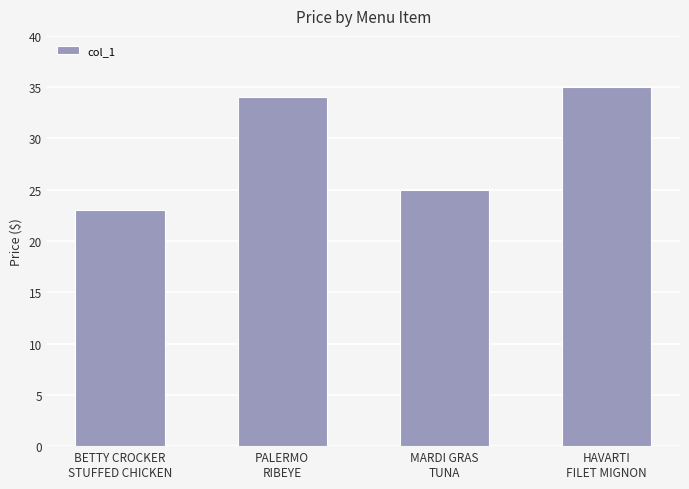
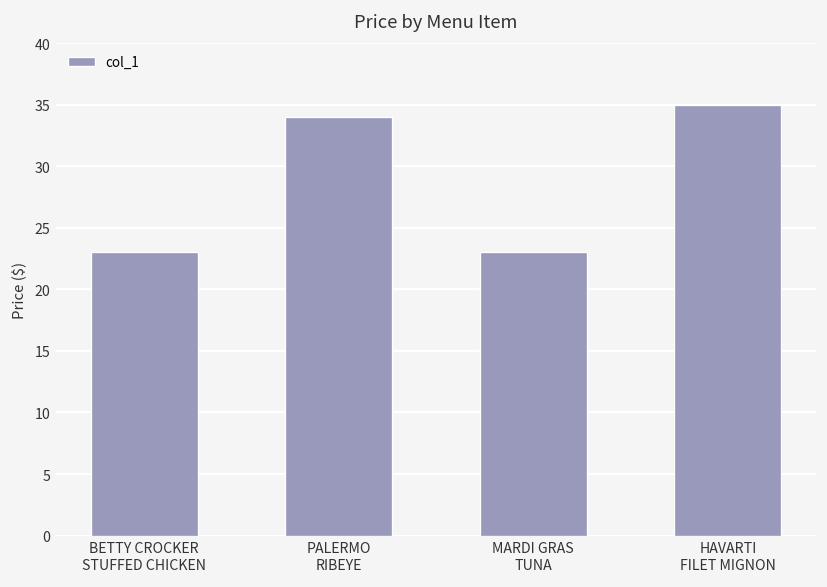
MARDI GRAS TUNA: 25 -> 23
